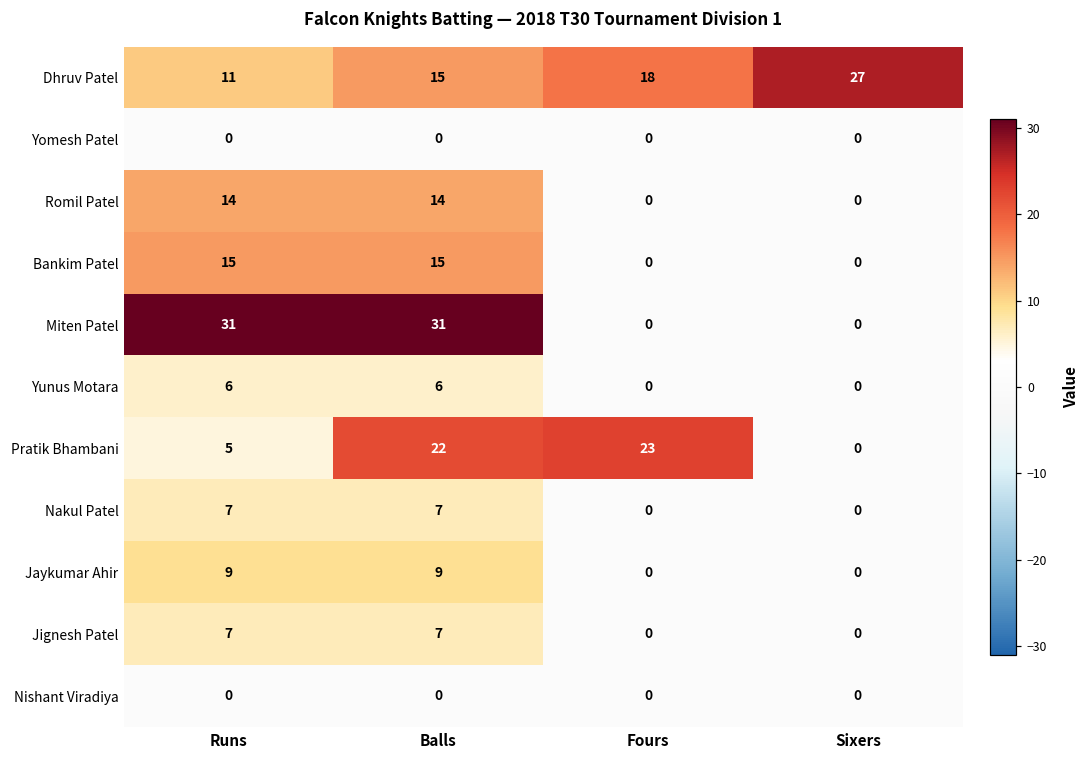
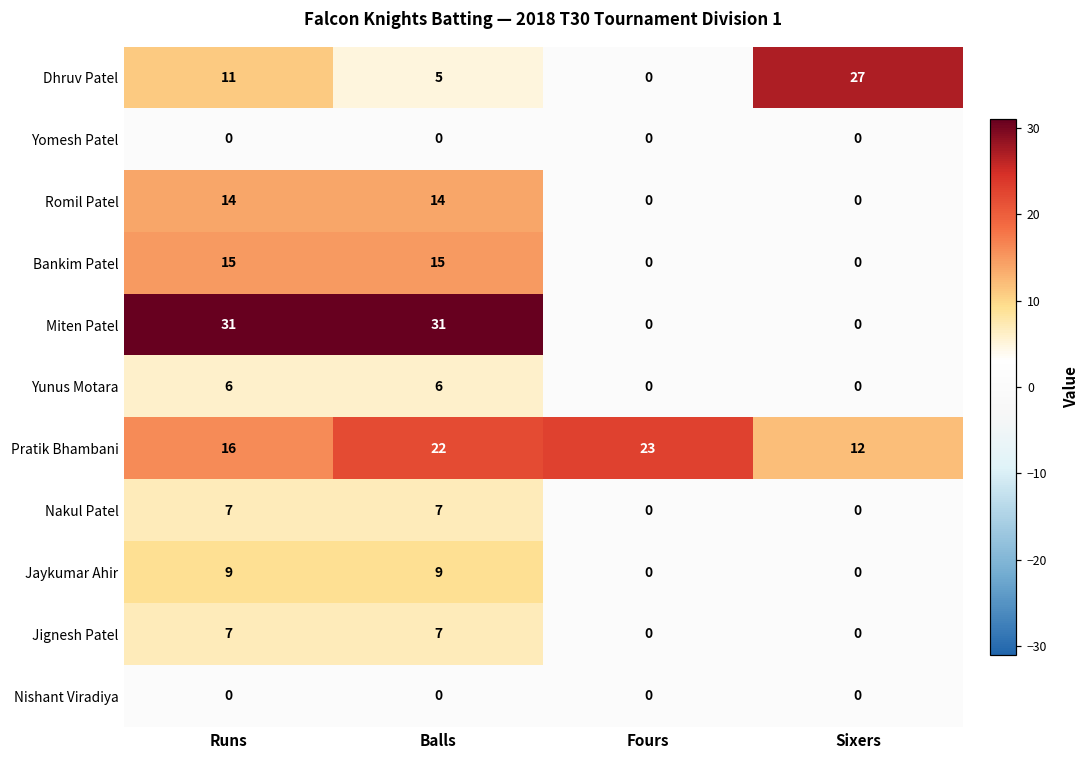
Dhruv Patel, Balls: 15 -> 5
Dhruv Patel, Fours: 18 -> 0
Pratik Bhambani, Runs: 5 -> 16
Pratik Bhambani, Sixers: 0 -> 12
